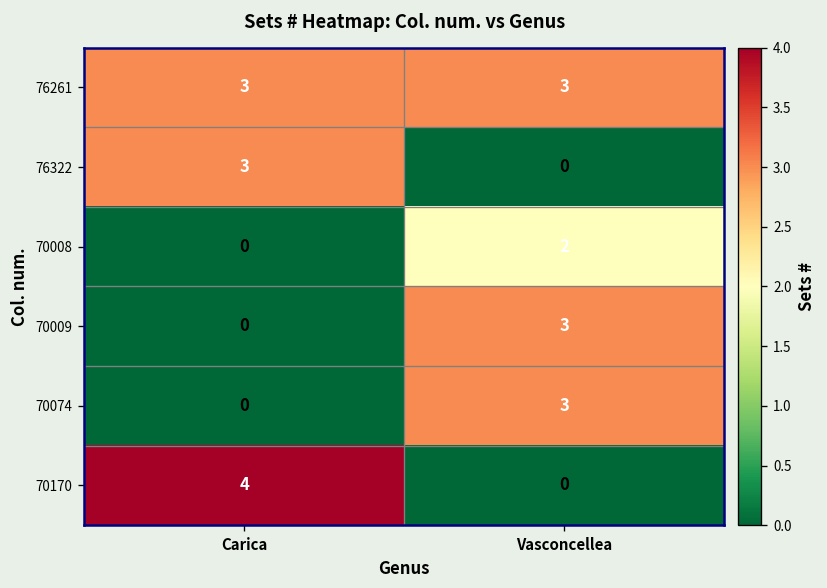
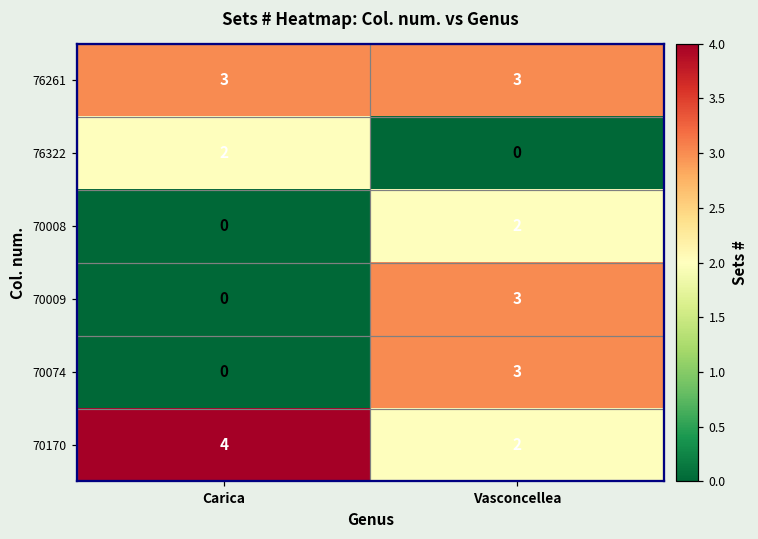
76322, Carica: 3 -> 2
70170, Vasconcellea: 0 -> 2
